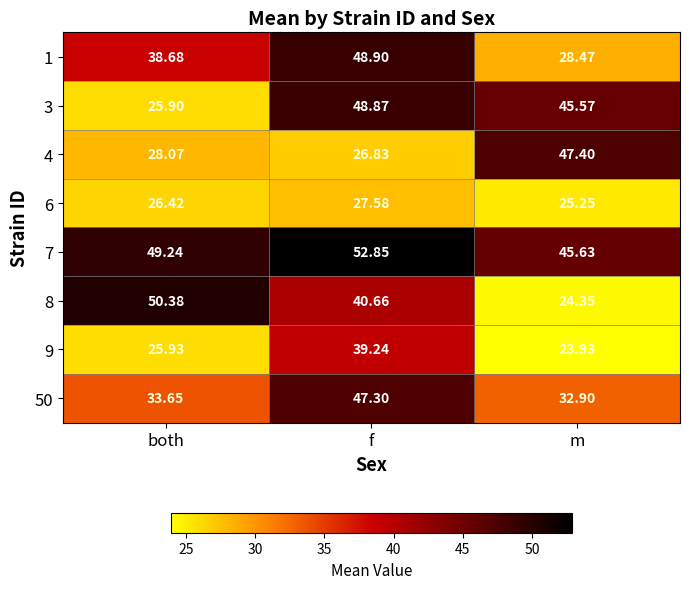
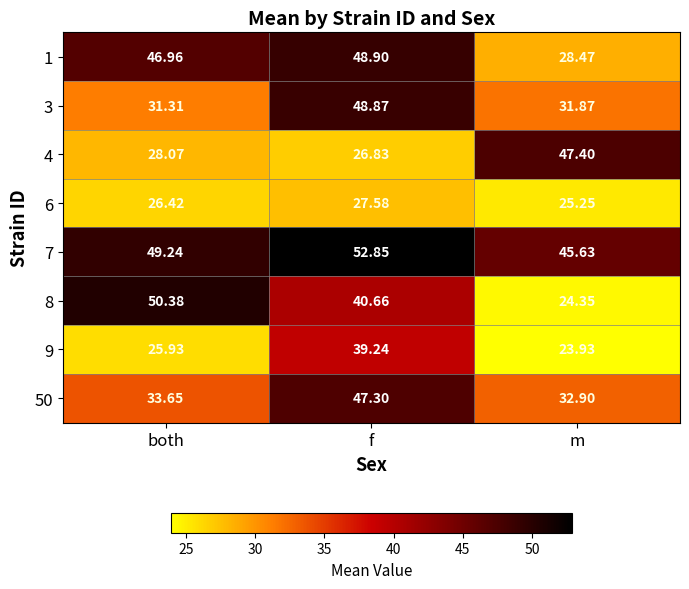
1, both: 38.68 -> 46.96
3, both: 25.90 -> 31.31
3, m: 45.57 -> 31.87
